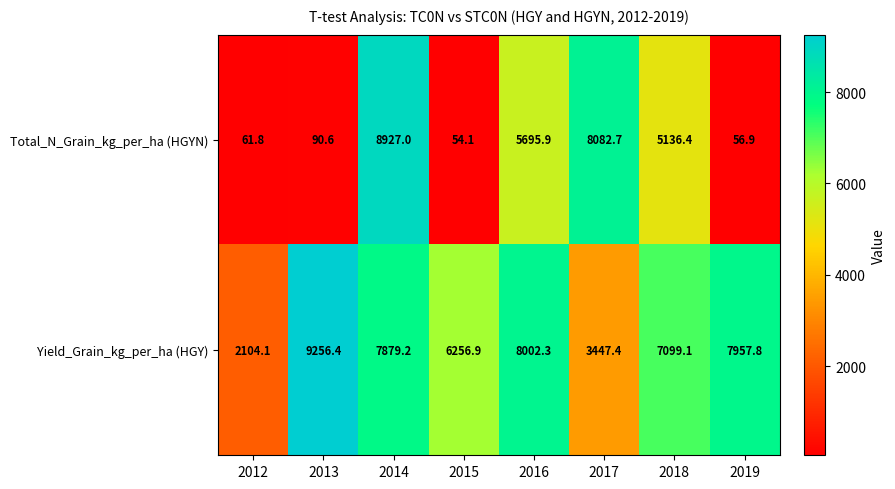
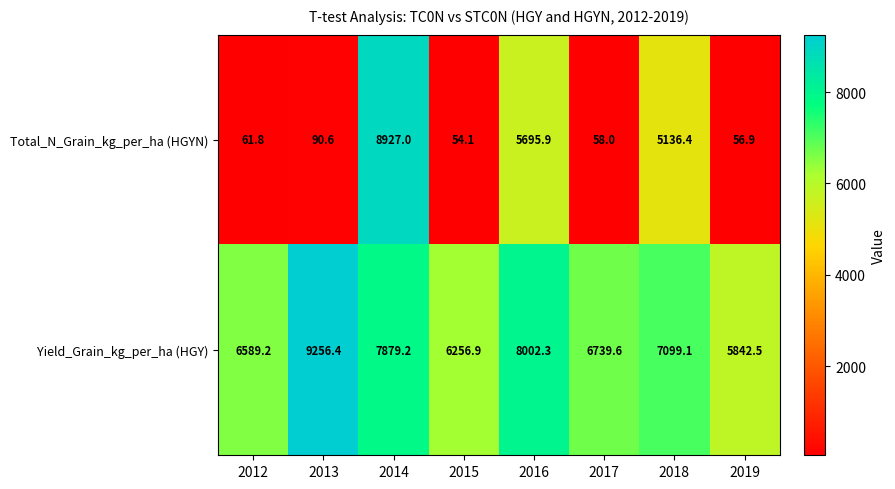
Total_N_Grain_kg_per_ha (HGYN), 2017: 8082.7 -> 58.0
Yield_Grain_kg_per_ha (HGY), 2012: 2104.1 -> 6589.2
Yield_Grain_kg_per_ha (HGY), 2017: 3447.4 -> 6739.6
Yield_Grain_kg_per_ha (HGY), 2019: 7957.8 -> 5842.5
